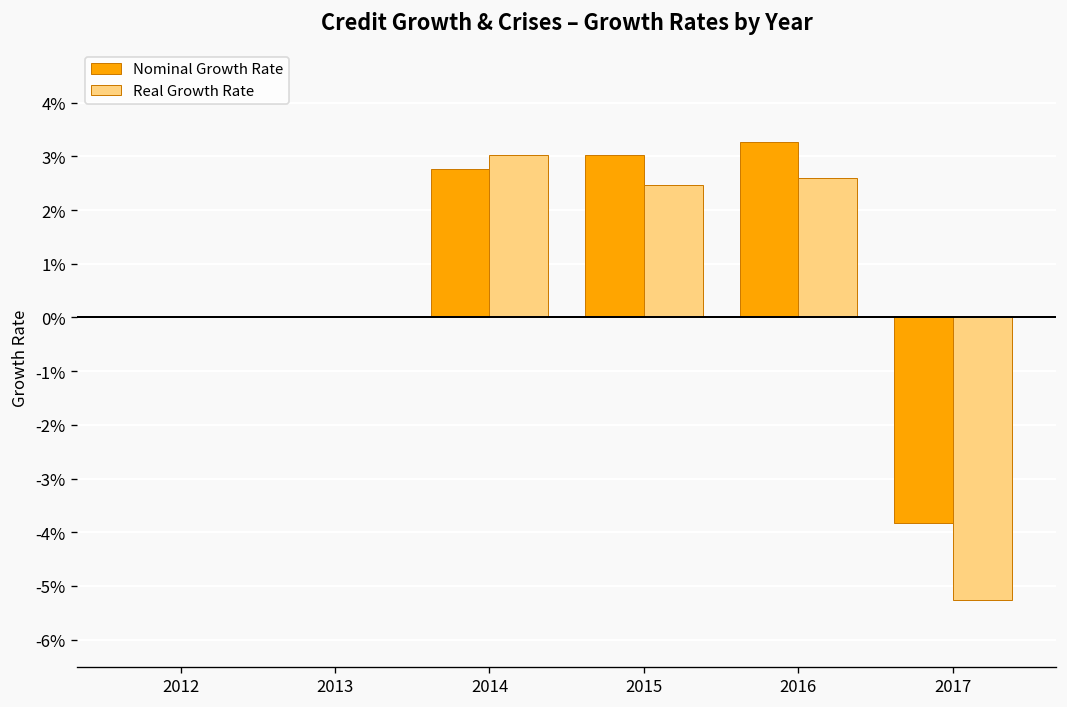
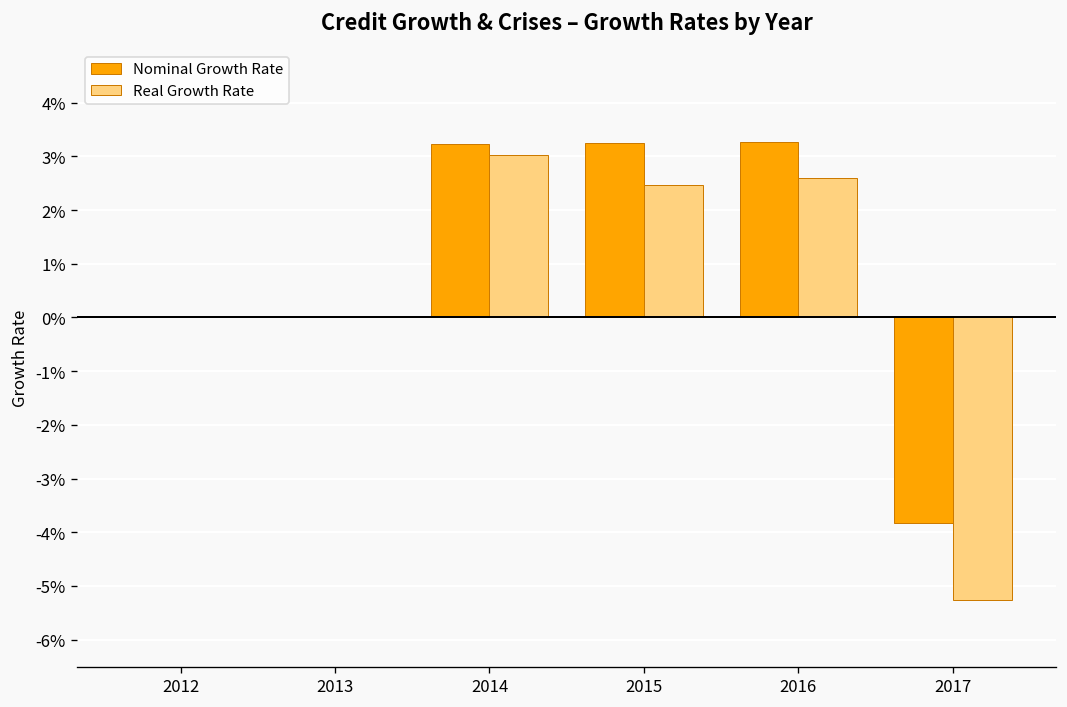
Nominal Growth Rate, 2014: 2.8% -> 3.2%
Nominal Growth Rate, 2015: 3.0% -> 3.3%
